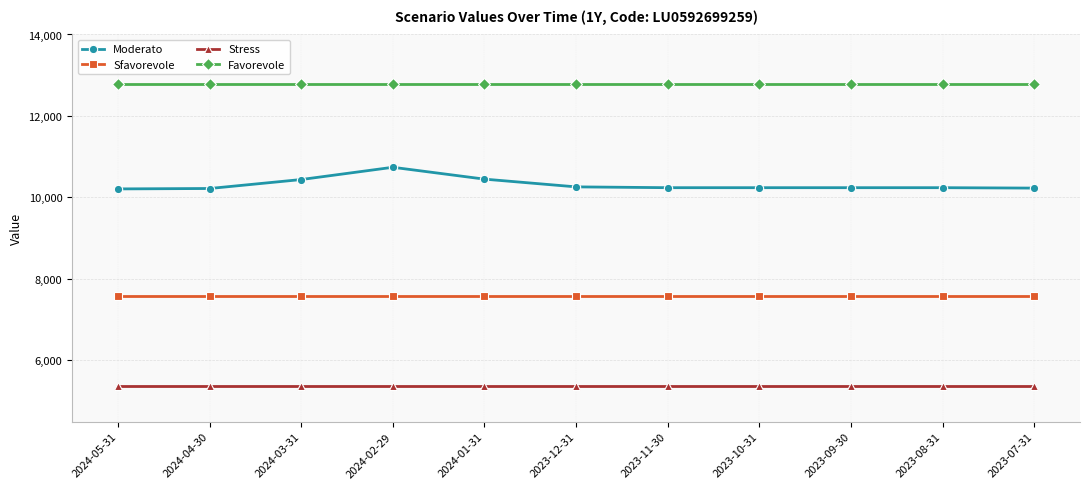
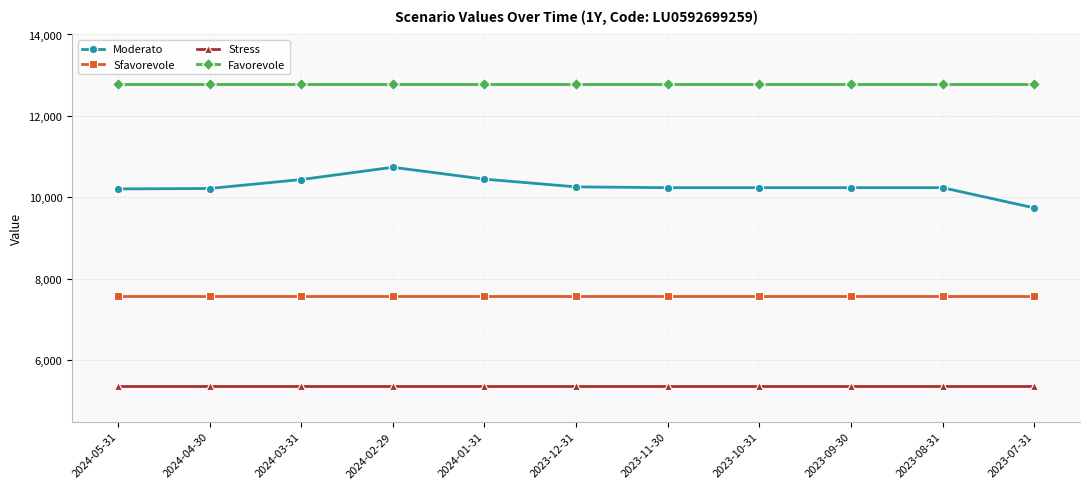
Moderato, 2023-07-31: 10,200 -> 9,700
